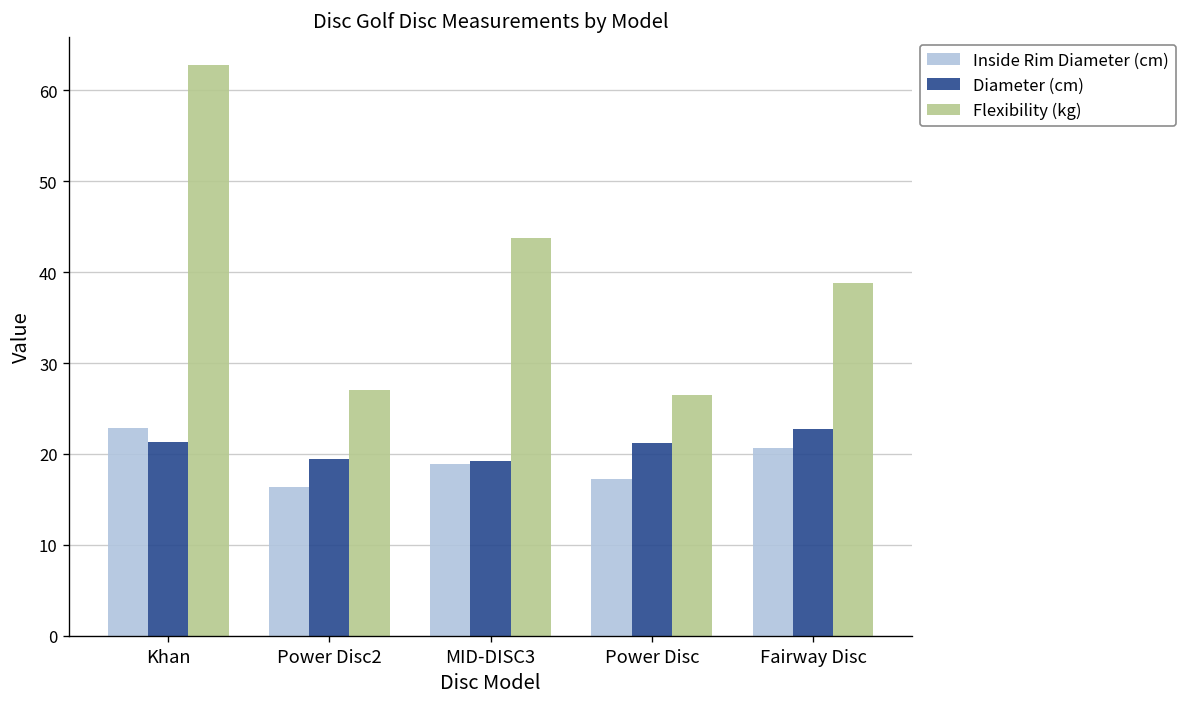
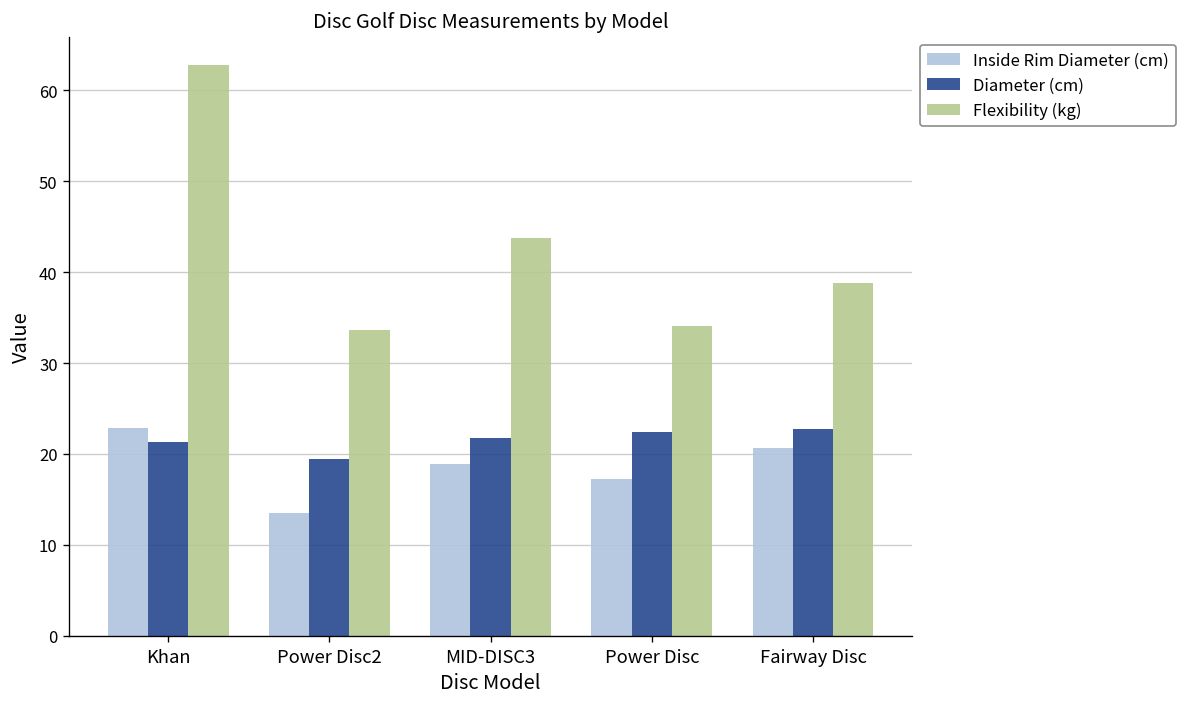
Inside Rim Diameter (cm), Power Disc2: 16 -> 14
Flexibility (kg), Power Disc2: 27 -> 34
Diameter (cm), MID-DISC3: 19 -> 22
Diameter (cm), Power Disc: 21 -> 22
Flexibility (kg), Power Disc: 27 -> 34
